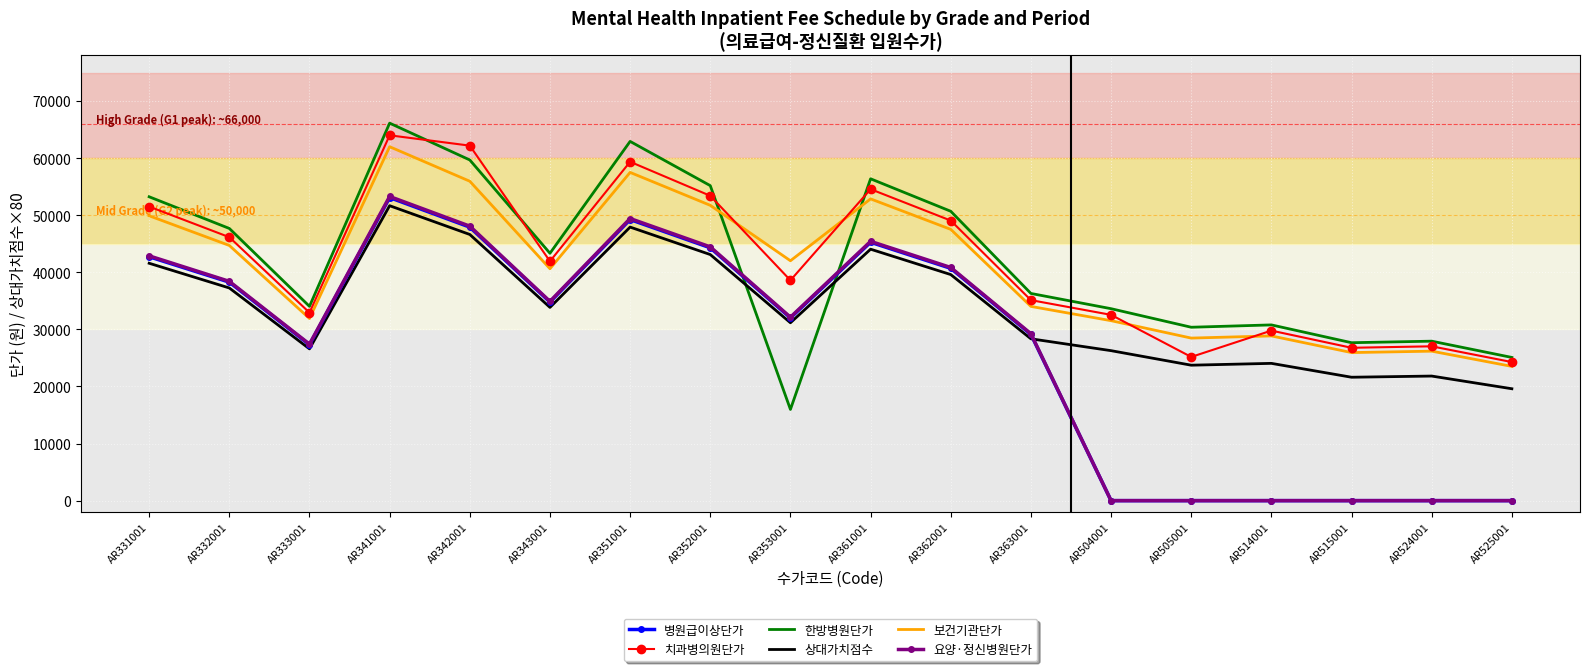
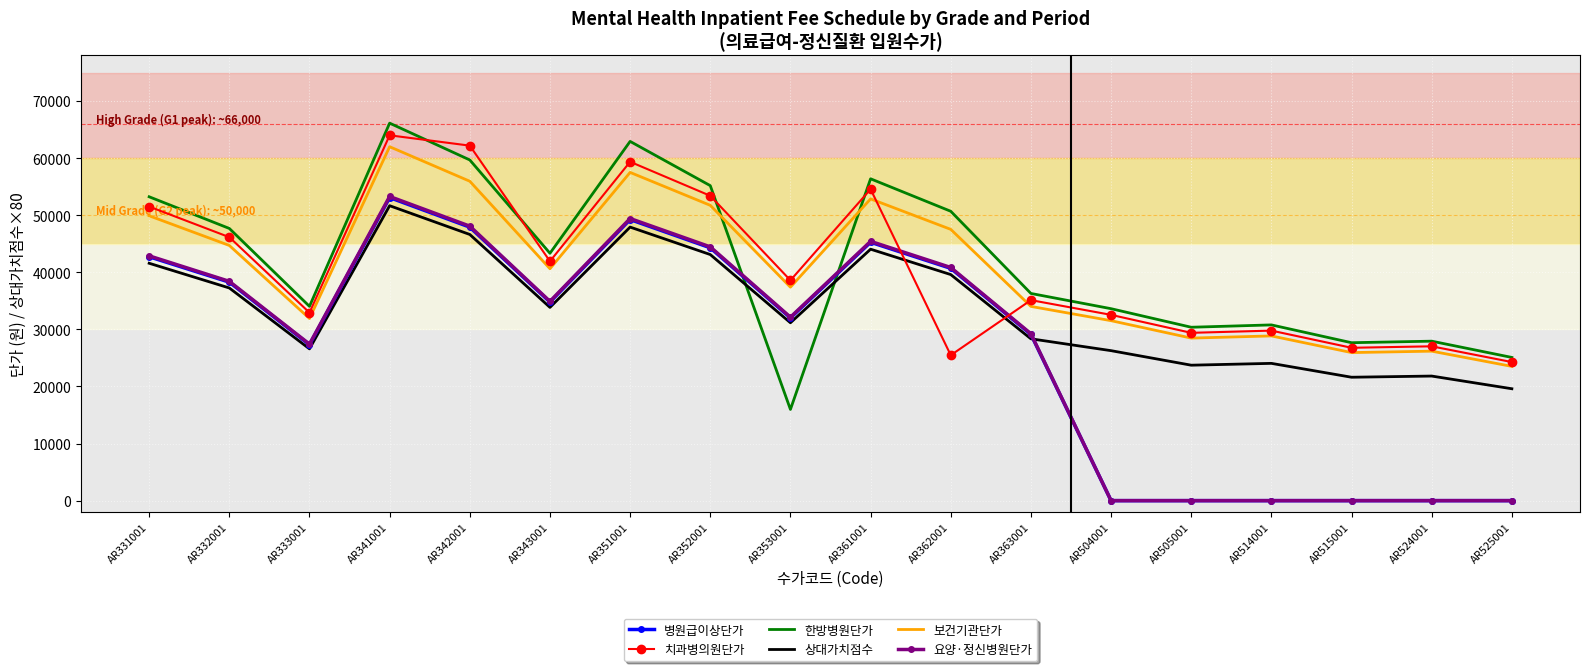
보건기관단가, AR353001: 42000 -> 37000
치과병의원단가, AR362001: 49000 -> 25000
치과병의원단가, AR505001: 25000 -> 29000
